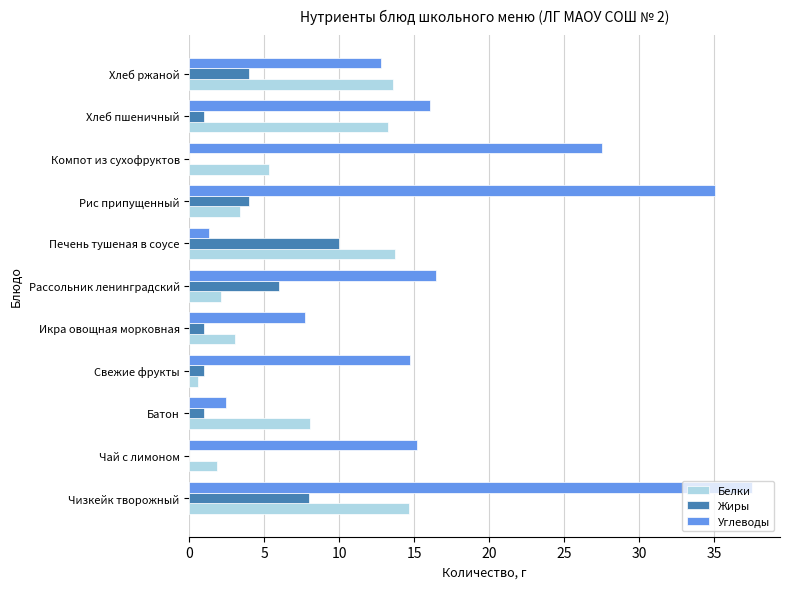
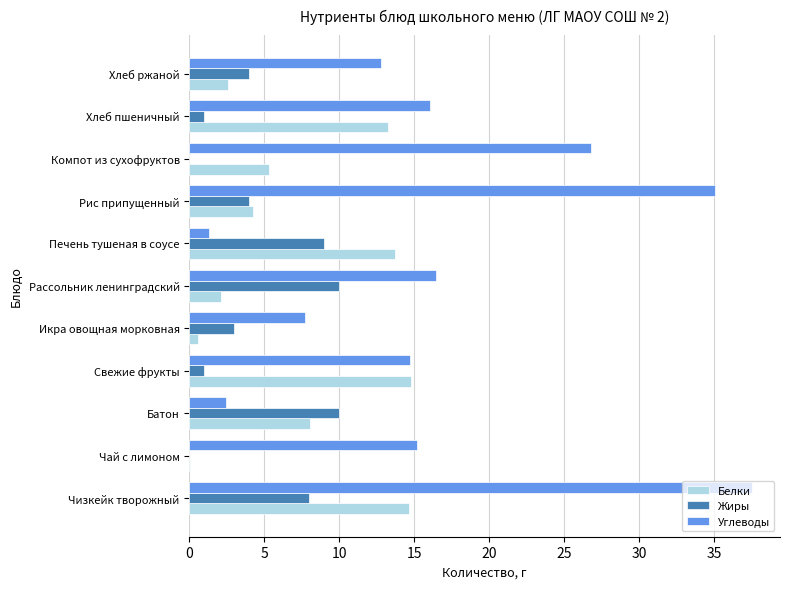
Белки, Хлеб ржаной: 13.6 -> 2.6
Углеводы, Компот из сухофруктов: 27.5 -> 26.8
Белки, Рис припущенный: 3.4 -> 4.3
Жиры, Печень тушеная в соусе: 10 -> 9
Жиры, Рассольник ленинградский: 6 -> 10
Жиры, Икра овощная морковная: 1 -> 3
Белки, Икра овощная морковная: 3.0 -> 0.6
Белки, Свежие фрукты: 0.6 -> 14.8
Жиры, Батон: 1 -> 10
Белки, Чай с лимоном: 1.9 -> 0.1
